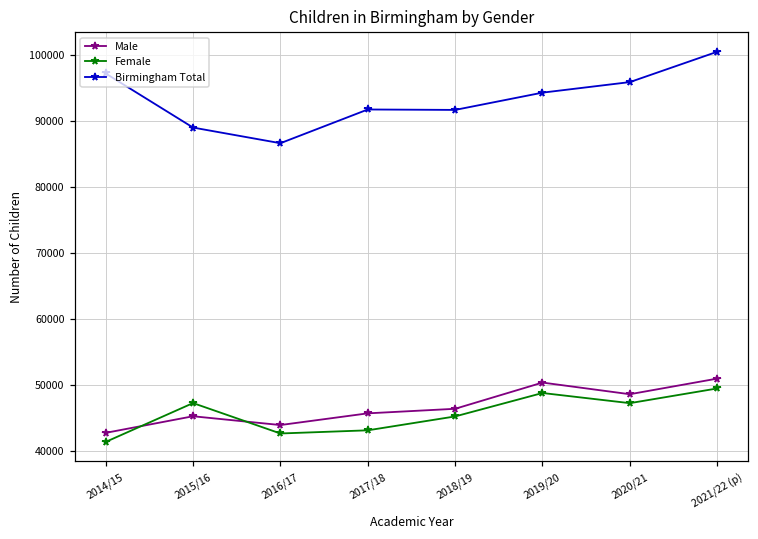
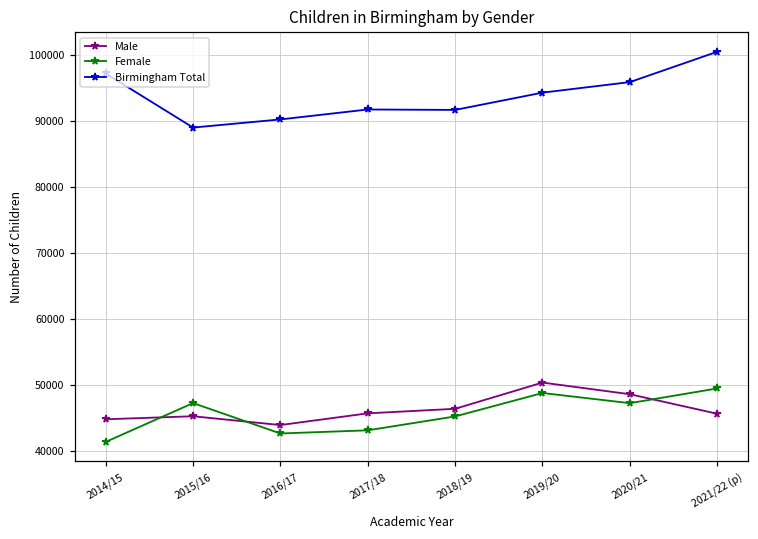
Male, 2014/15: 43000 -> 45000
Birmingham Total, 2016/17: 87000 -> 90000
Male, 2021/22 (p): 51000 -> 46000
